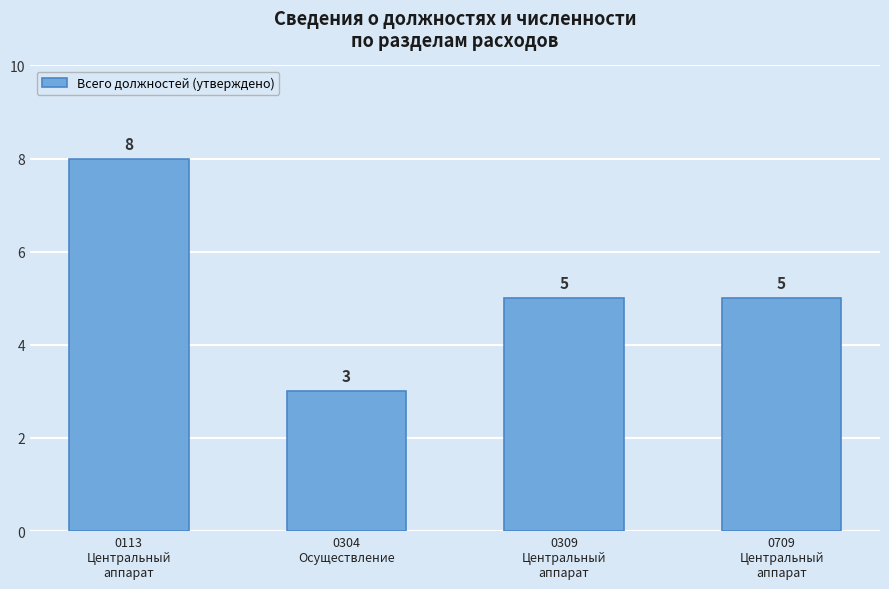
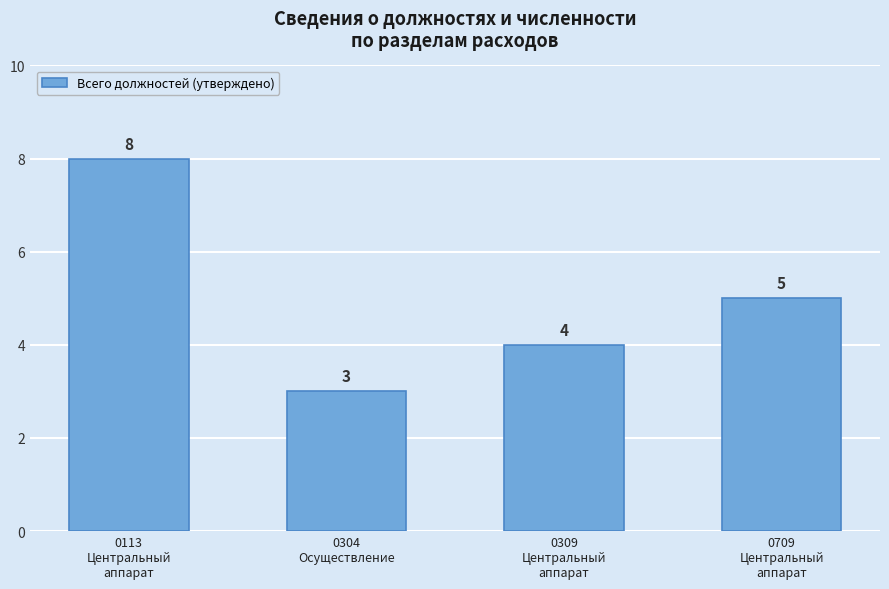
0309 Центральный аппарат: 5 -> 4
